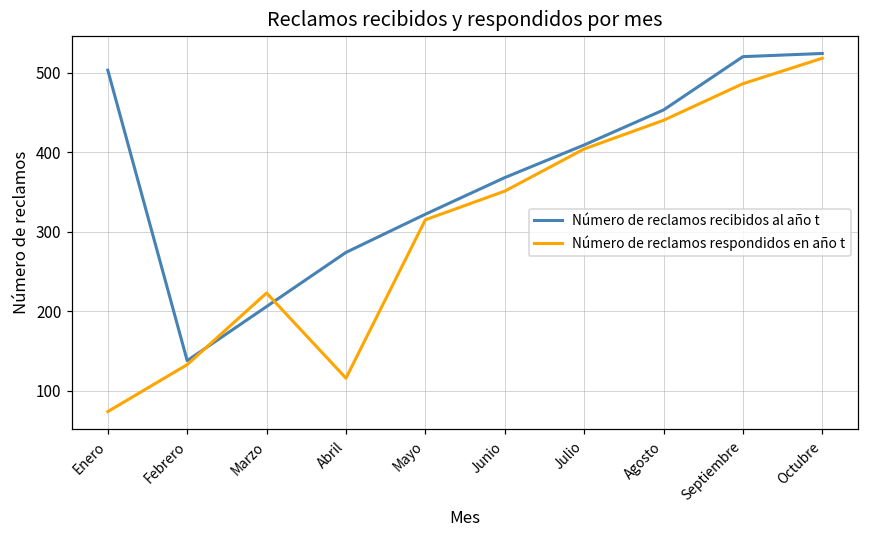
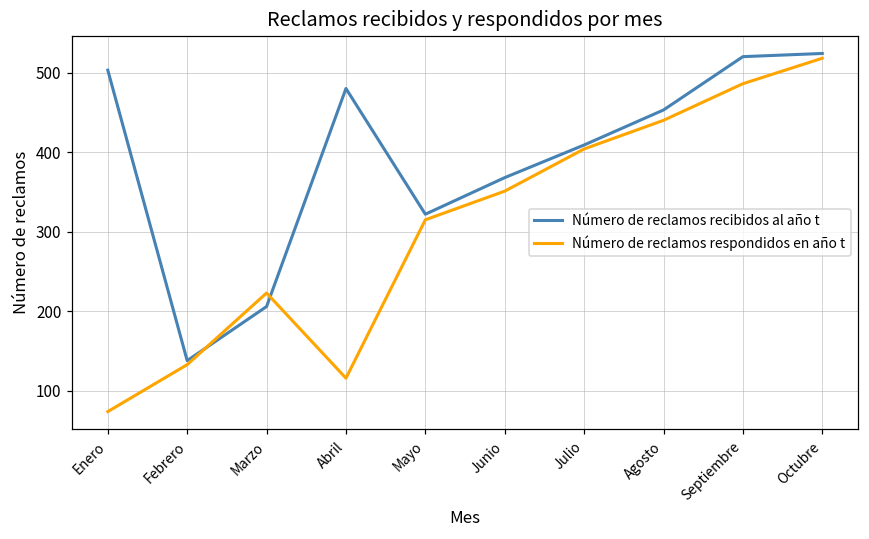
Número de reclamos recibidos al año t, Abril: 270 -> 480
